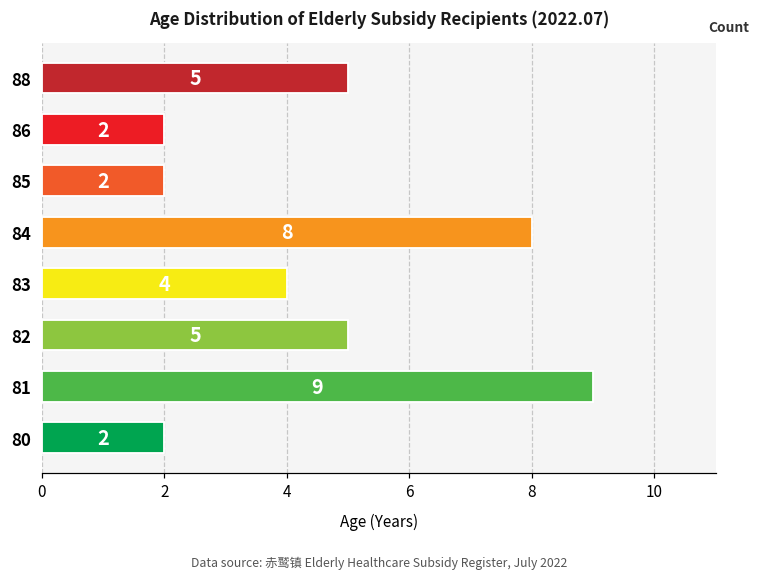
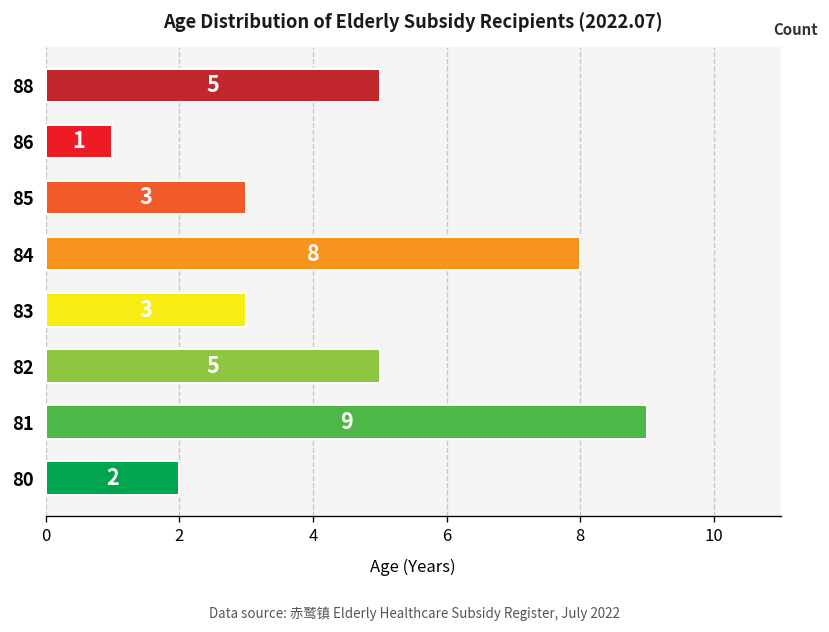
86: 2 -> 1
85: 2 -> 3
83: 4 -> 3
